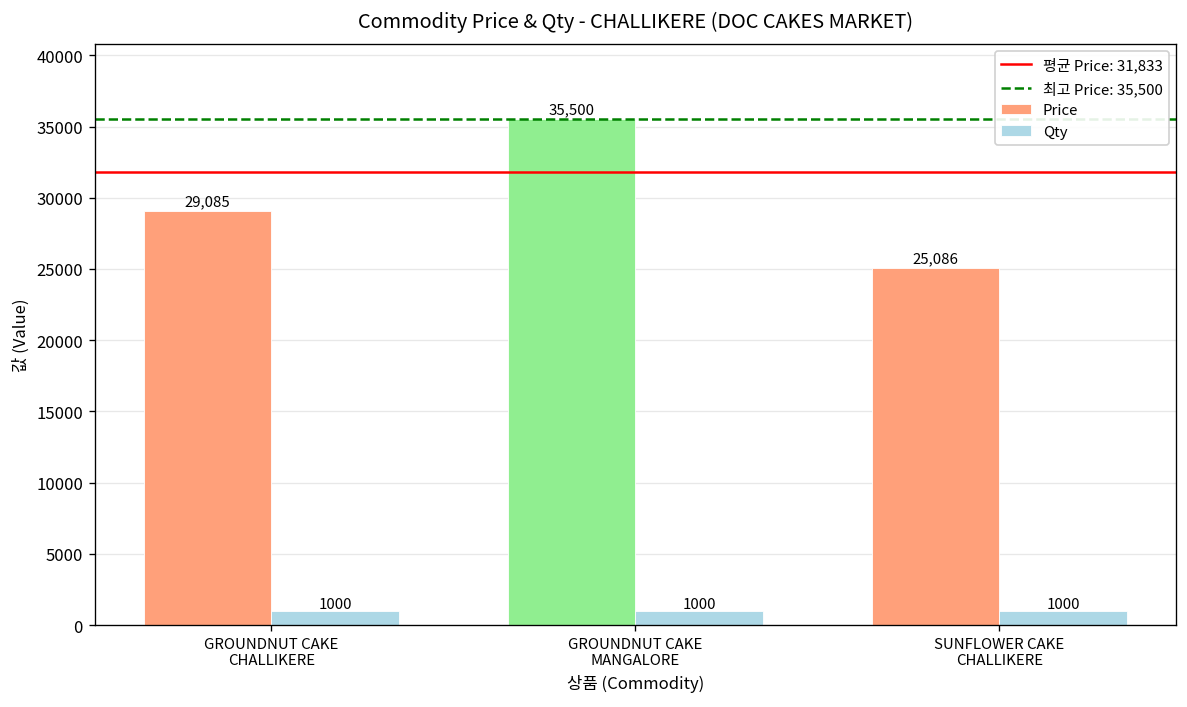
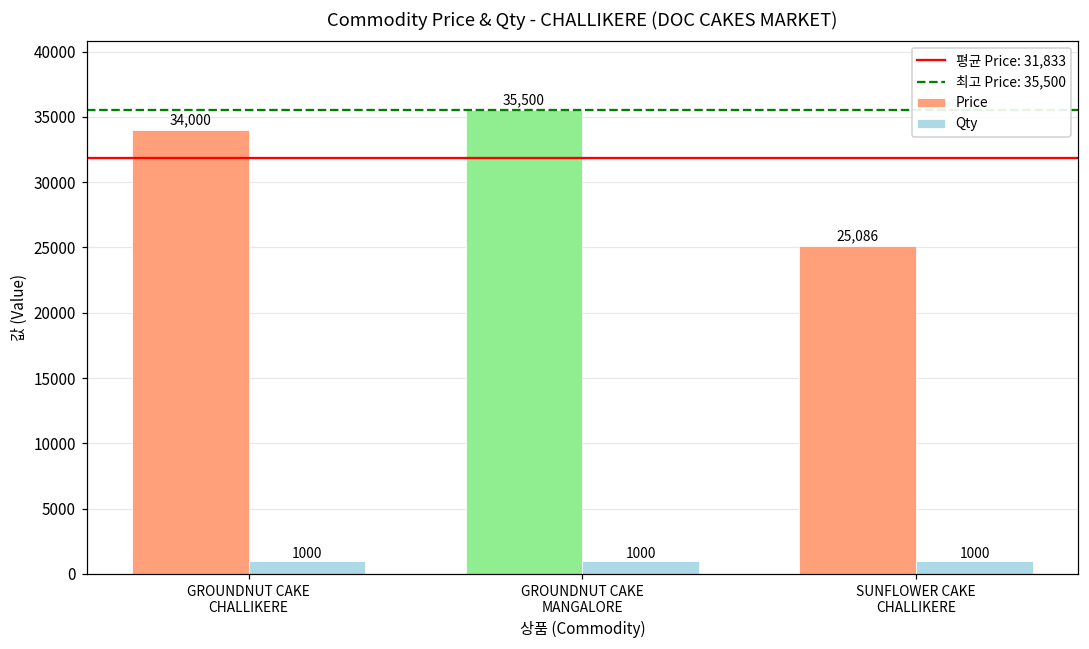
Price, GROUNDNUT CAKE CHALLIKERE: 29,085 -> 34,000
